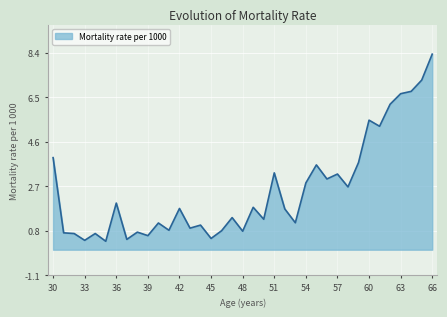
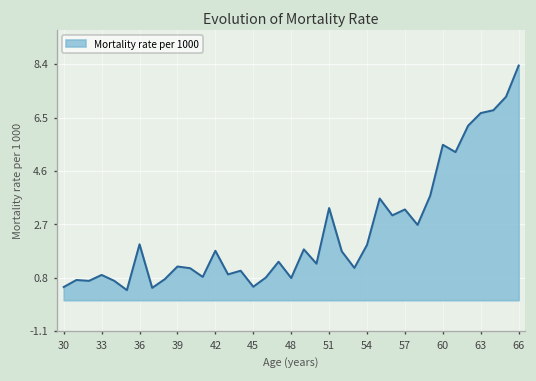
30: 3.9 -> 0.5
33: 0.4 -> 0.9
39: 0.6 -> 1.2
54: 2.9 -> 2.0
